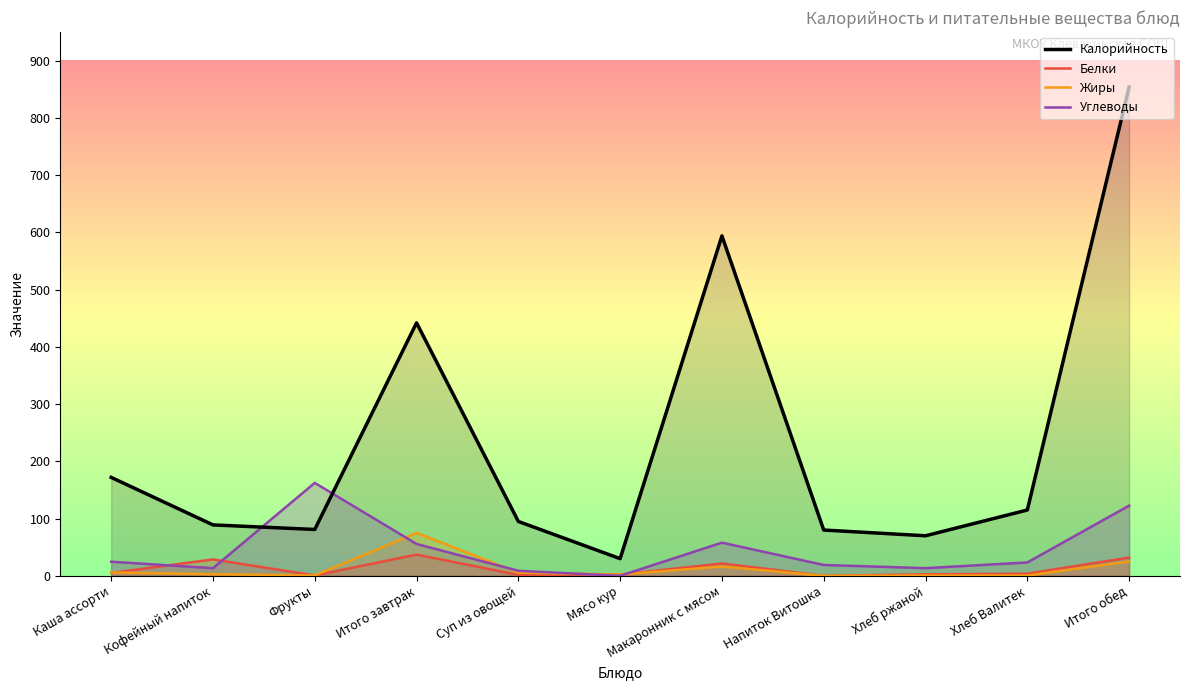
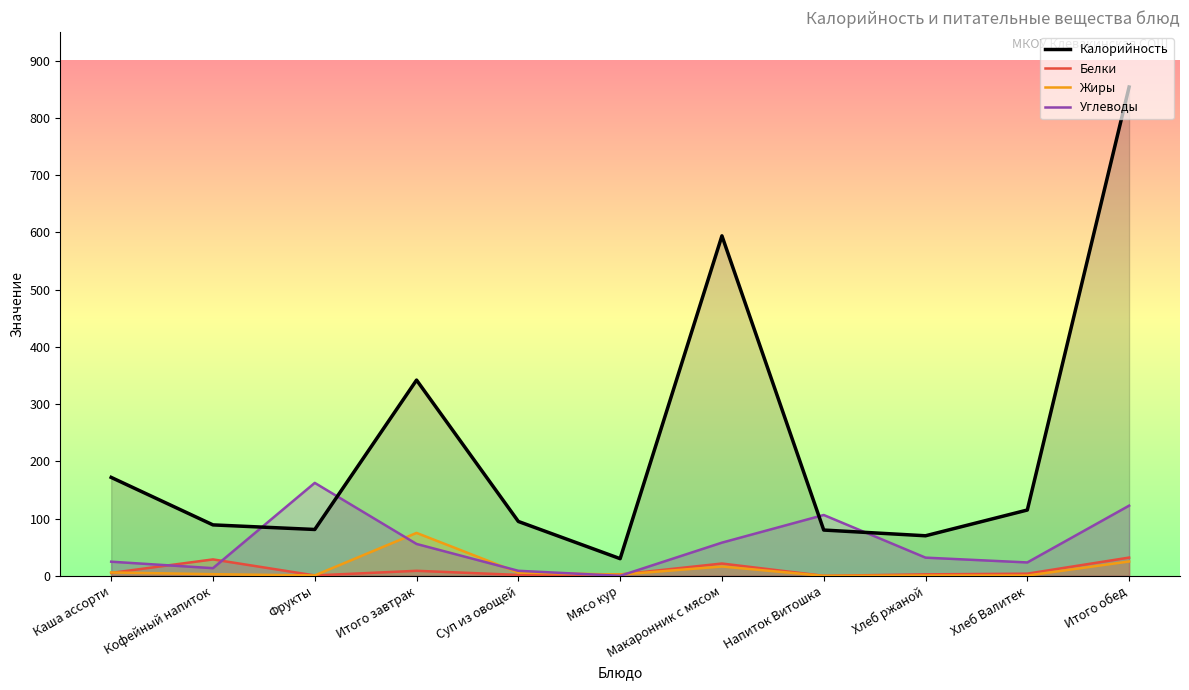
Калорийность, Итого завтрак: 440 -> 340
Белки, Итого завтрак: 40 -> 10
Углеводы, Напиток Витошка: 20 -> 110
Углеводы, Хлеб ржаной: 10 -> 30
